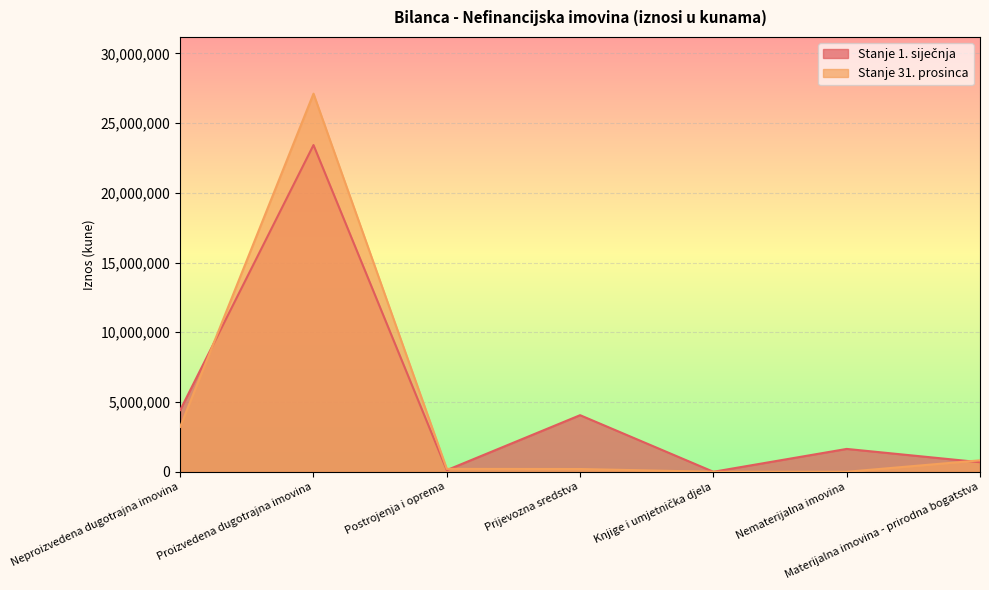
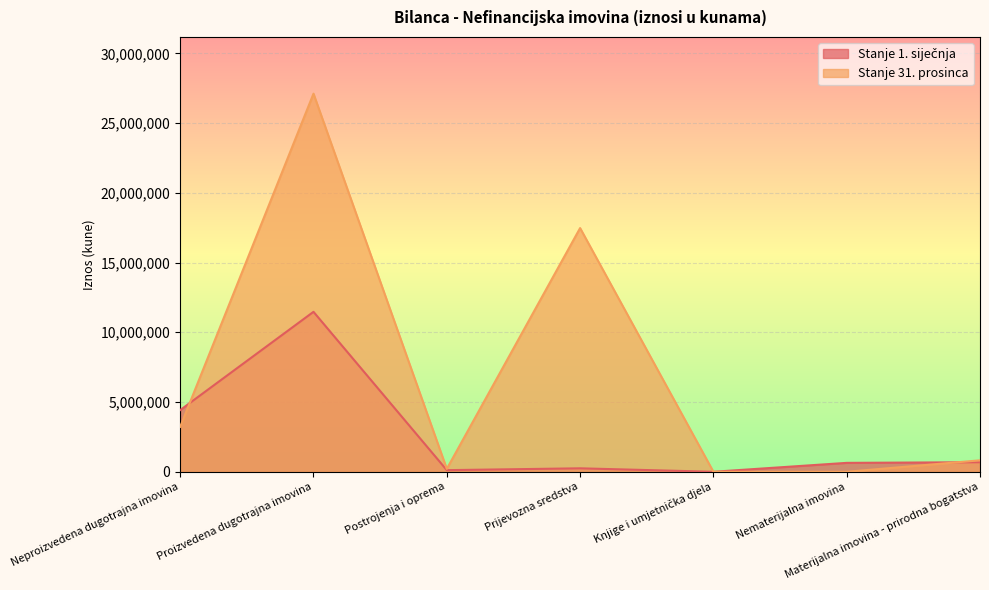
Stanje 1. siječnja, Proizvedena dugotrajna imovina: 23,400,000 -> 11,500,000
Stanje 1. siječnja, Prijevozna sredstva: 4,100,000 -> 200,000
Stanje 31. prosinca, Prijevozna sredstva: 200,000 -> 17,500,000
Stanje 1. siječnja, Nematerijalna imovina: 1,600,000 -> 600,000
